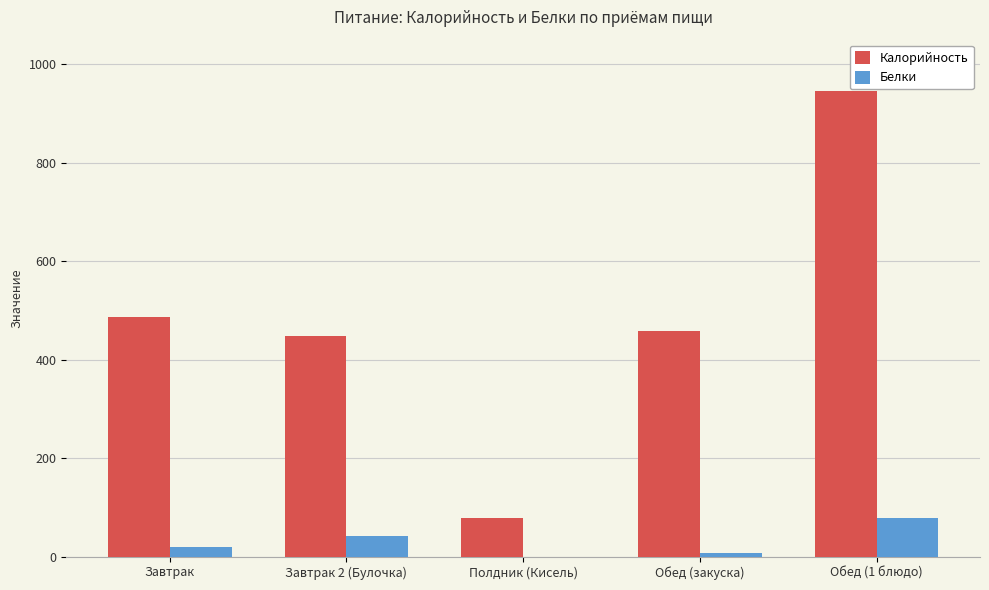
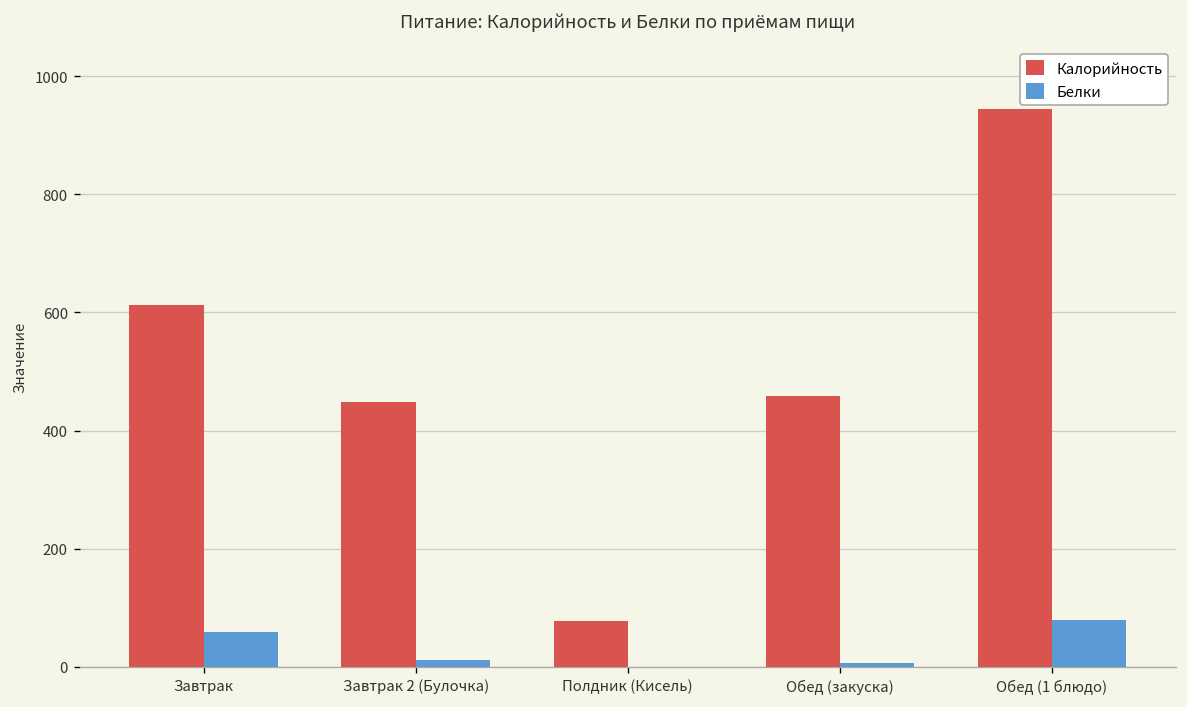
Калорийность, Завтрак: 490 -> 610
Белки, Завтрак: 20 -> 60
Белки, Завтрак 2 (Булочка): 40 -> 10
